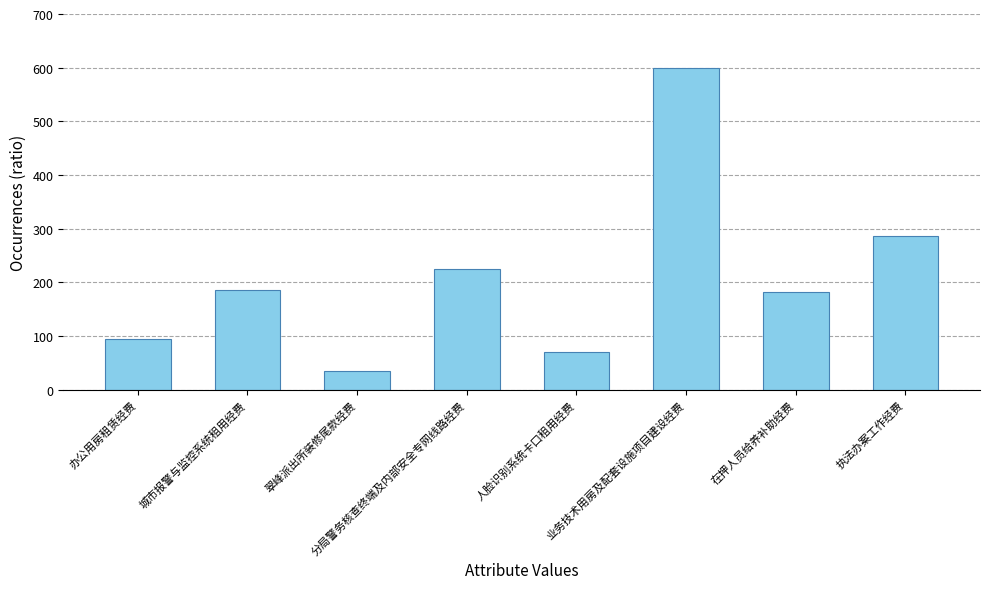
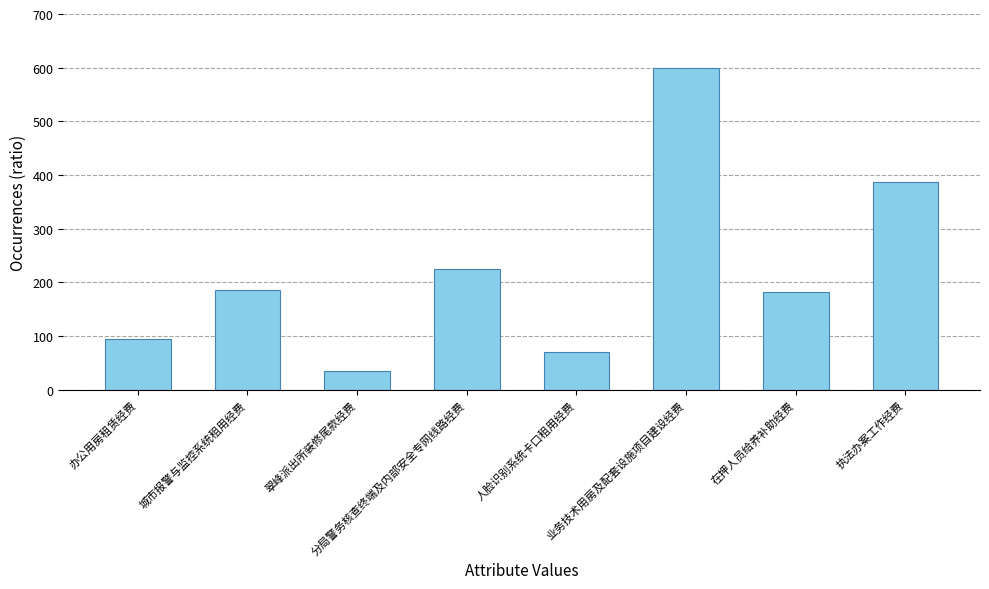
执法办案工作经费: 290 -> 390
